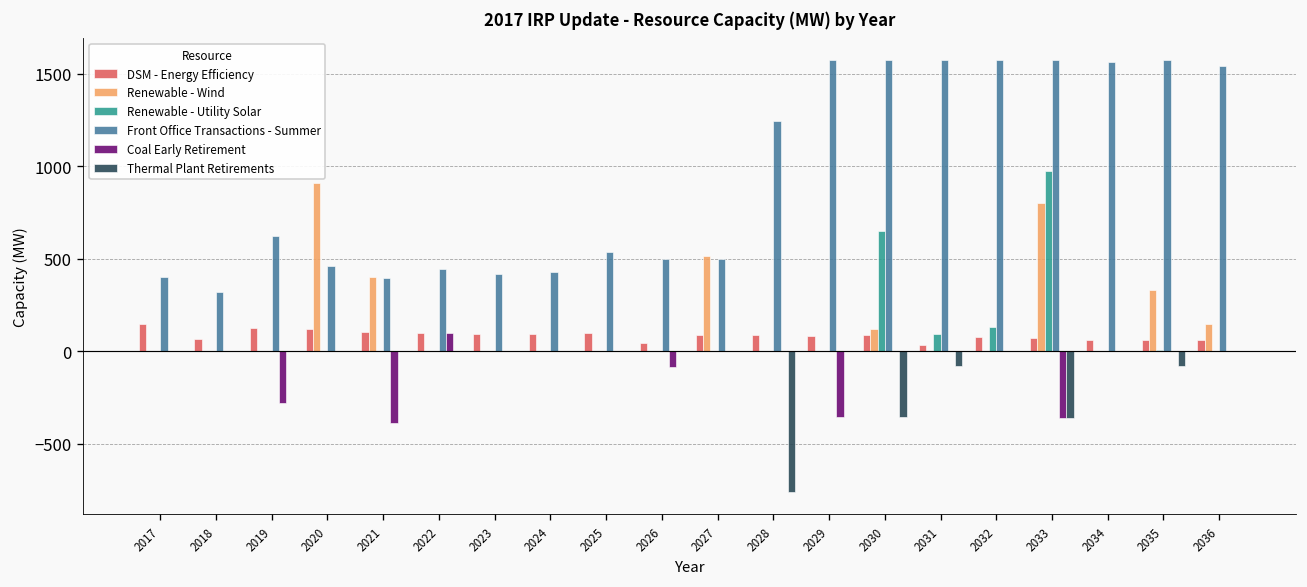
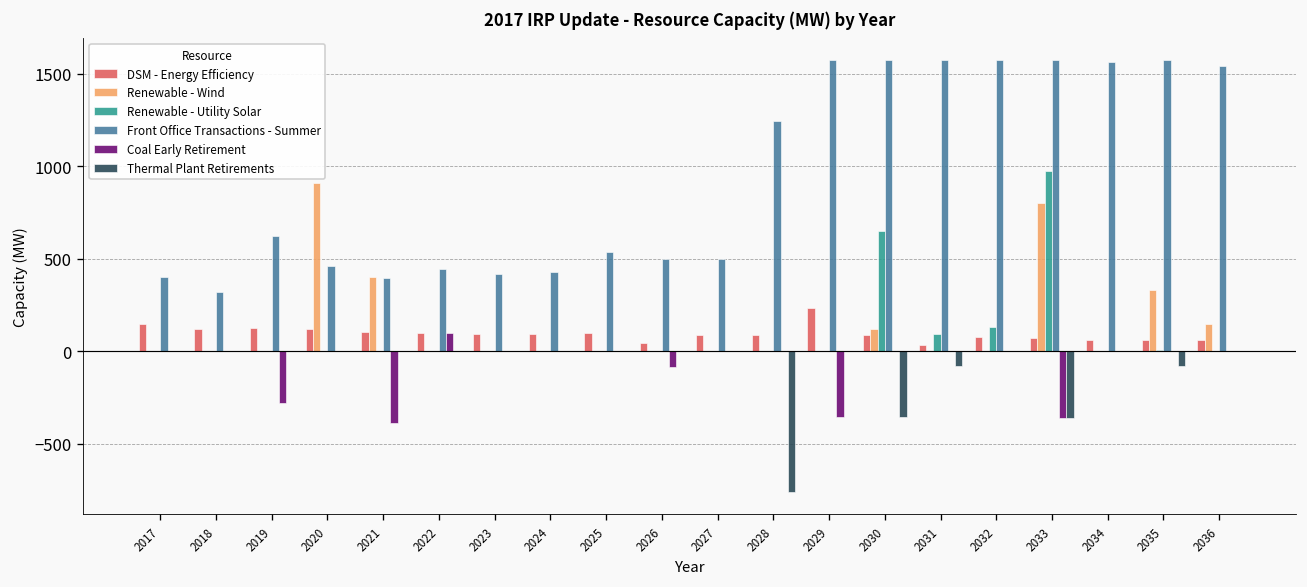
DSM - Energy Efficiency, 2018: 70 -> 120
Renewable - Wind, 2027: 520 -> 0
DSM - Energy Efficiency, 2029: 80 -> 230
